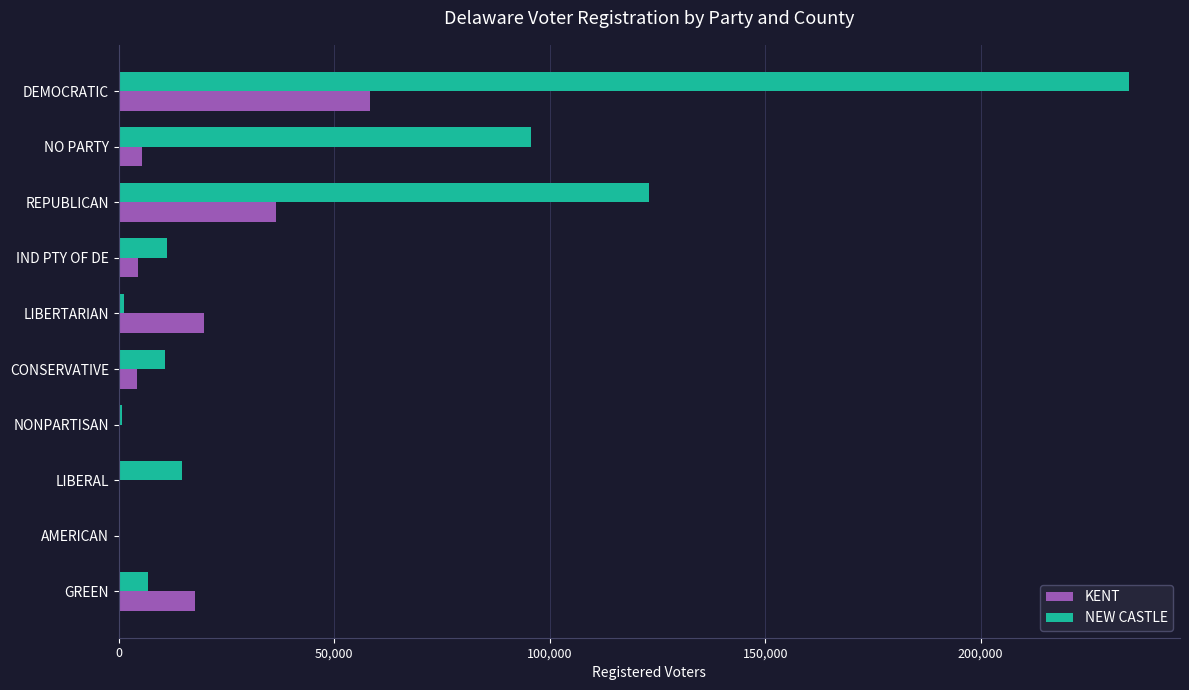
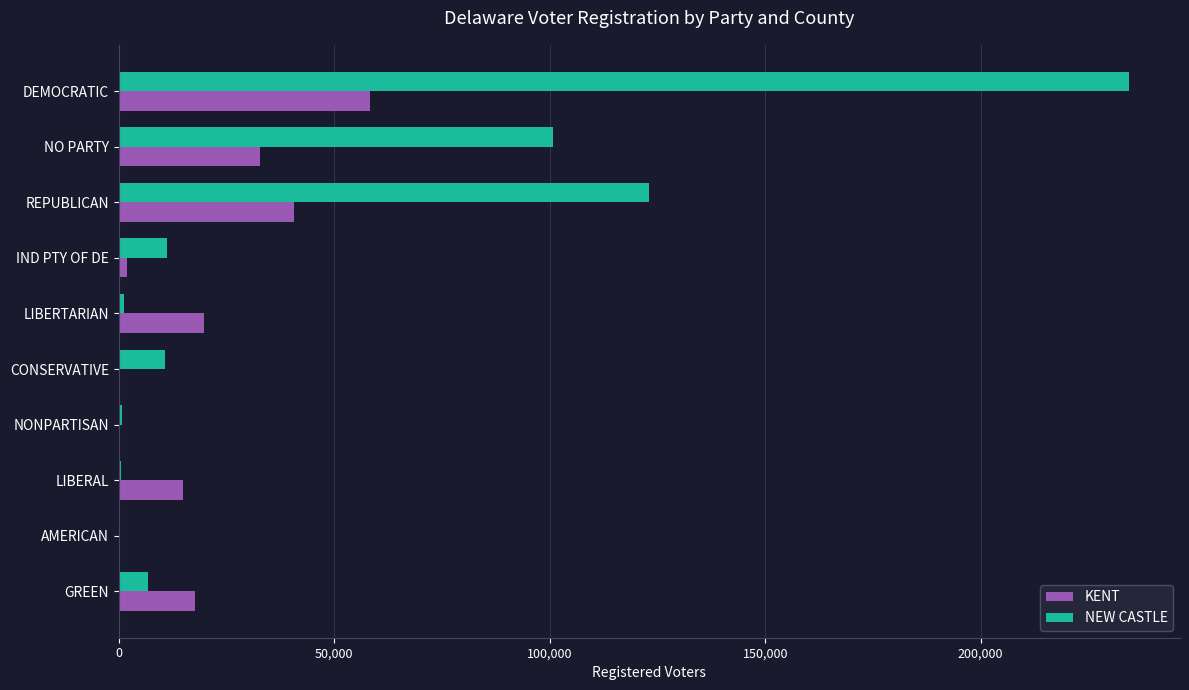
NEW CASTLE, NO PARTY: 96,000 -> 101,000
KENT, NO PARTY: 5,000 -> 33,000
KENT, REPUBLICAN: 37,000 -> 41,000
KENT, IND PTY OF DE: 4,000 -> 2,000
KENT, CONSERVATIVE: 4,000 -> 0
NEW CASTLE, LIBERAL: 15,000 -> 0
KENT, LIBERAL: 0 -> 15,000
